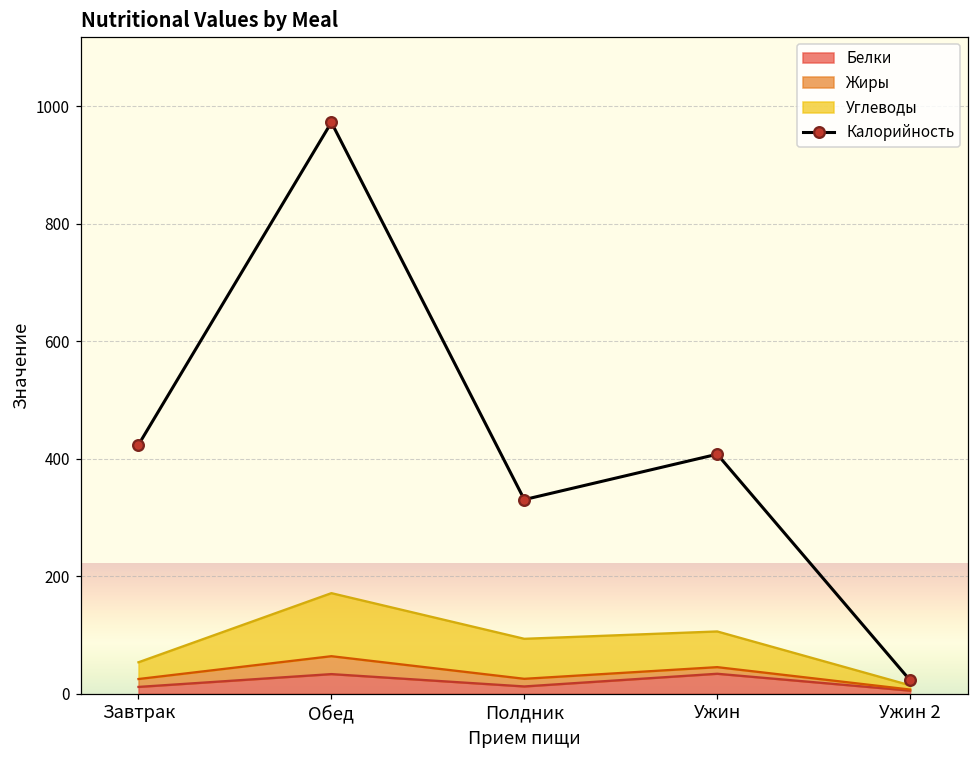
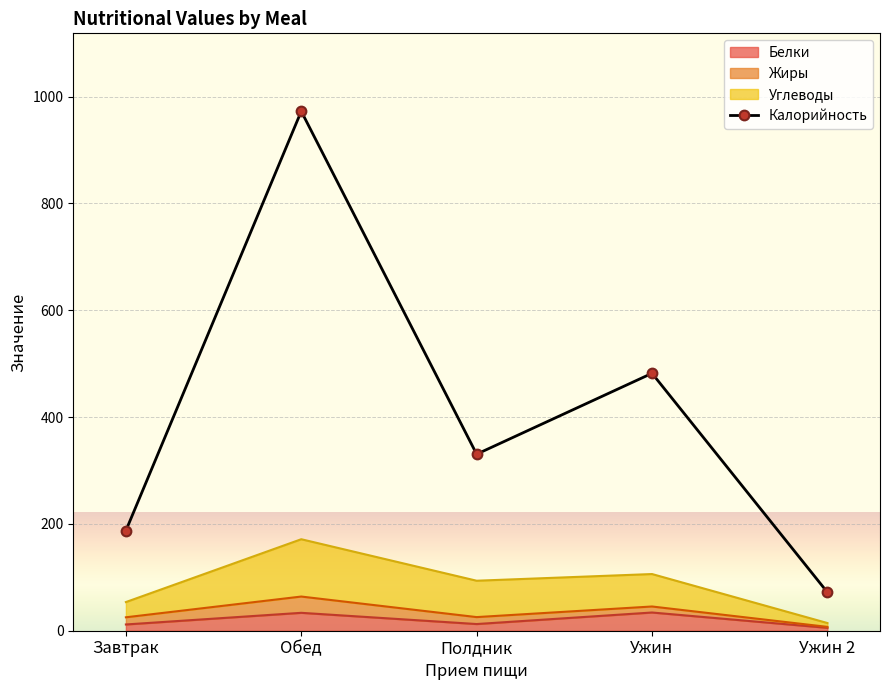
Калорийность, Завтрак: 420 -> 190
Калорийность, Ужин: 410 -> 480
Калорийность, Ужин 2: 20 -> 70
